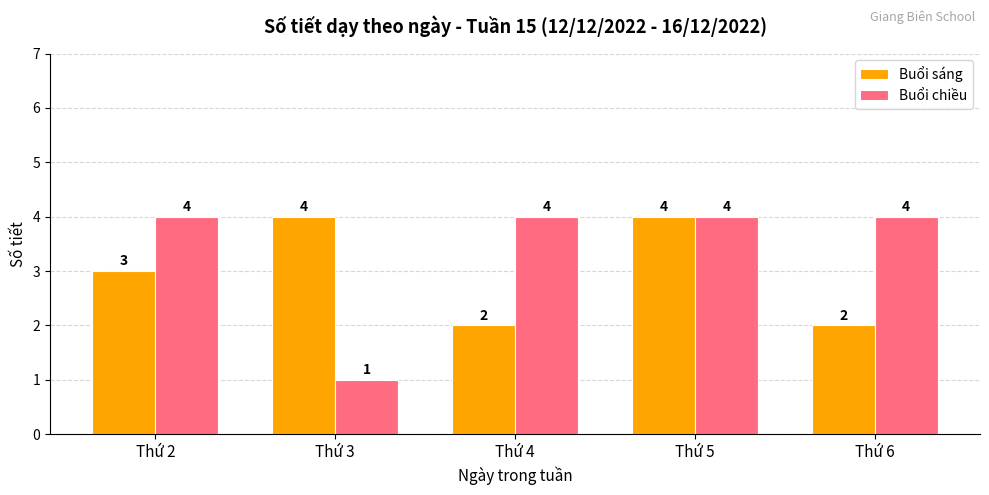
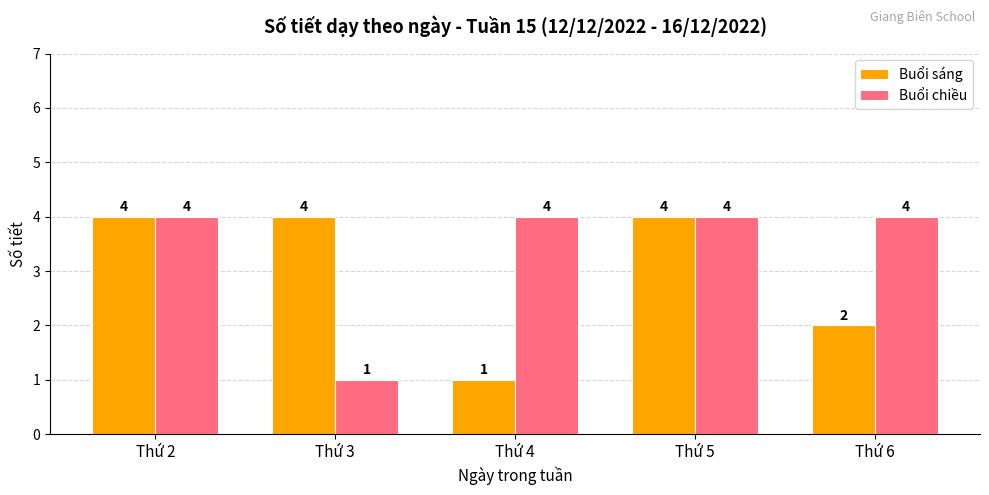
Buổi sáng, Thứ 2: 3 -> 4
Buổi sáng, Thứ 4: 2 -> 1
